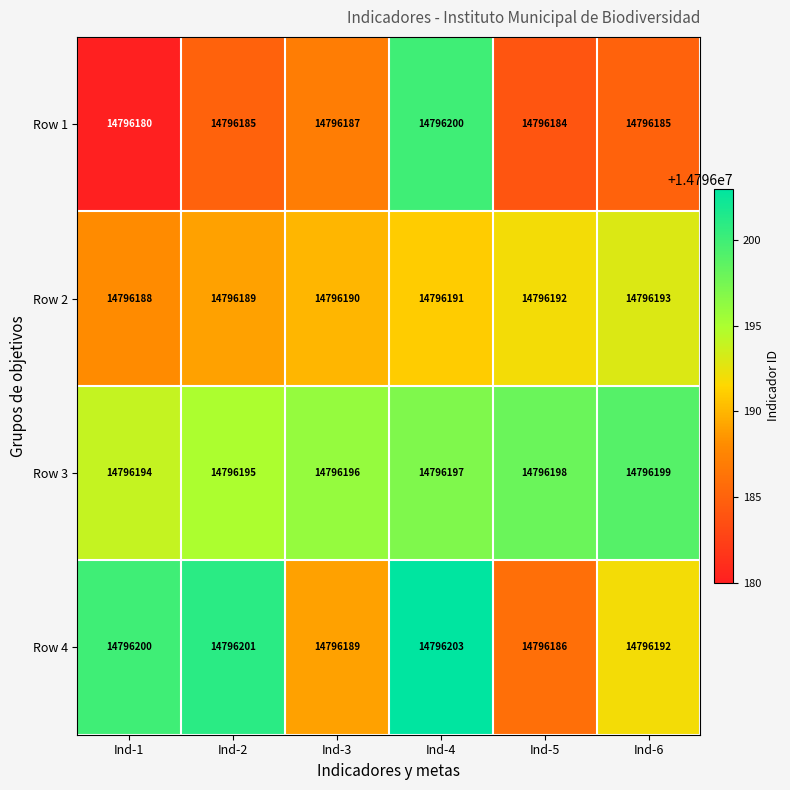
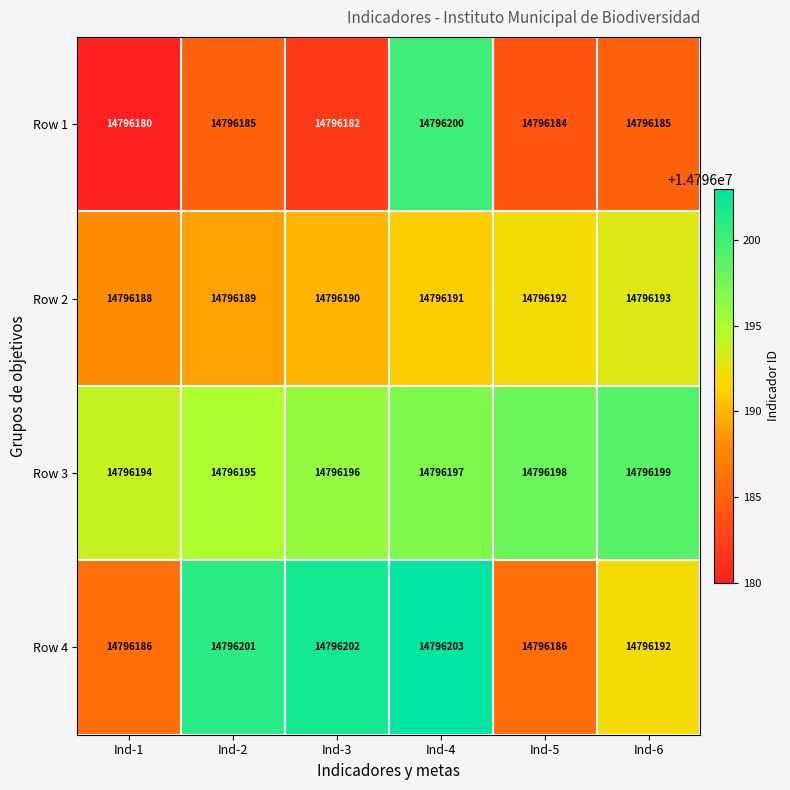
Row 1, Ind-3: 14796187 -> 14796182
Row 4, Ind-1: 14796200 -> 14796186
Row 4, Ind-3: 14796189 -> 14796202
